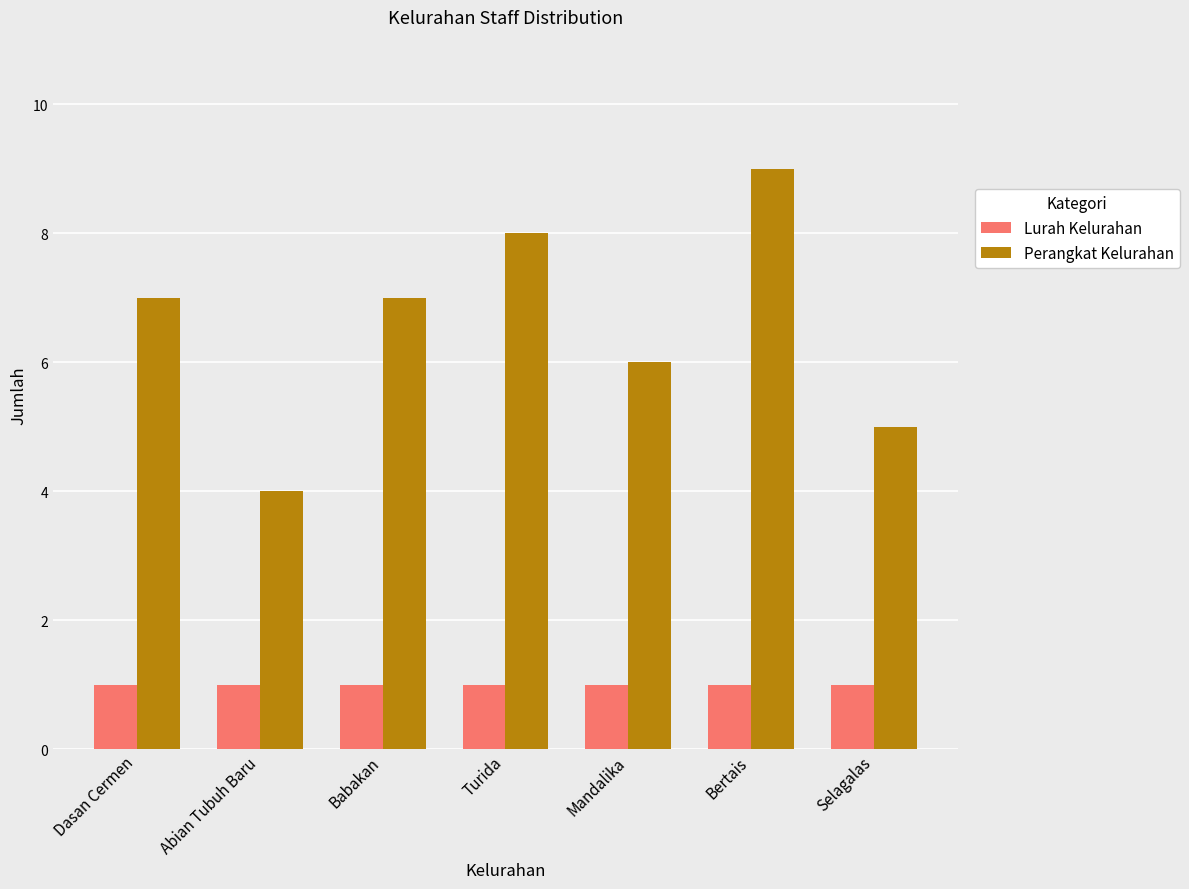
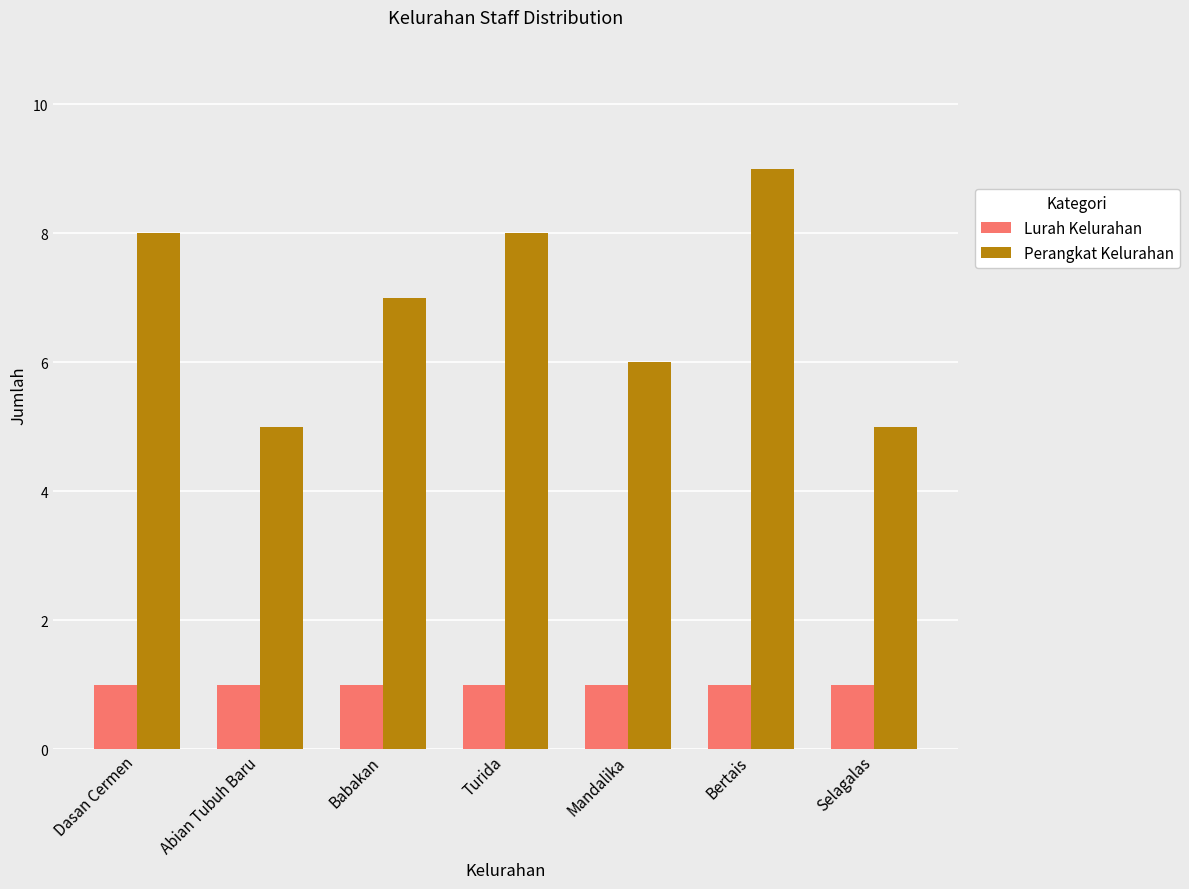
Perangkat Kelurahan, Dasan Cermen: 7 -> 8
Perangkat Kelurahan, Abian Tubuh Baru: 4 -> 5
